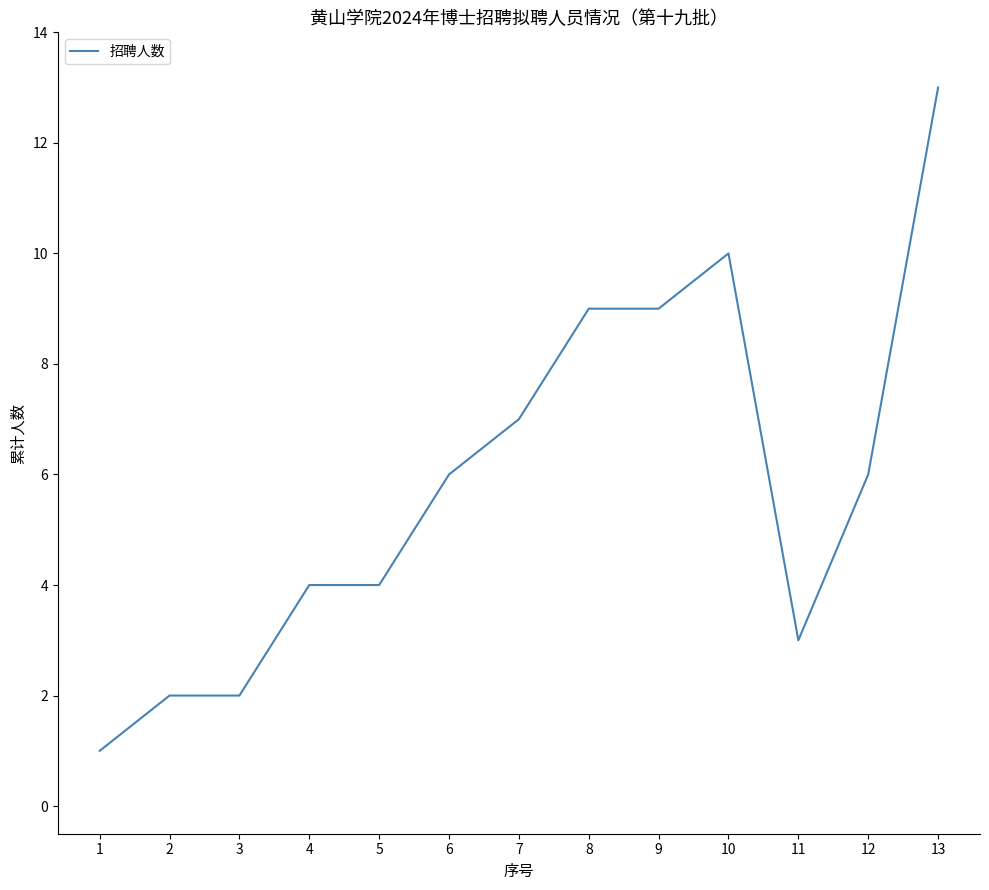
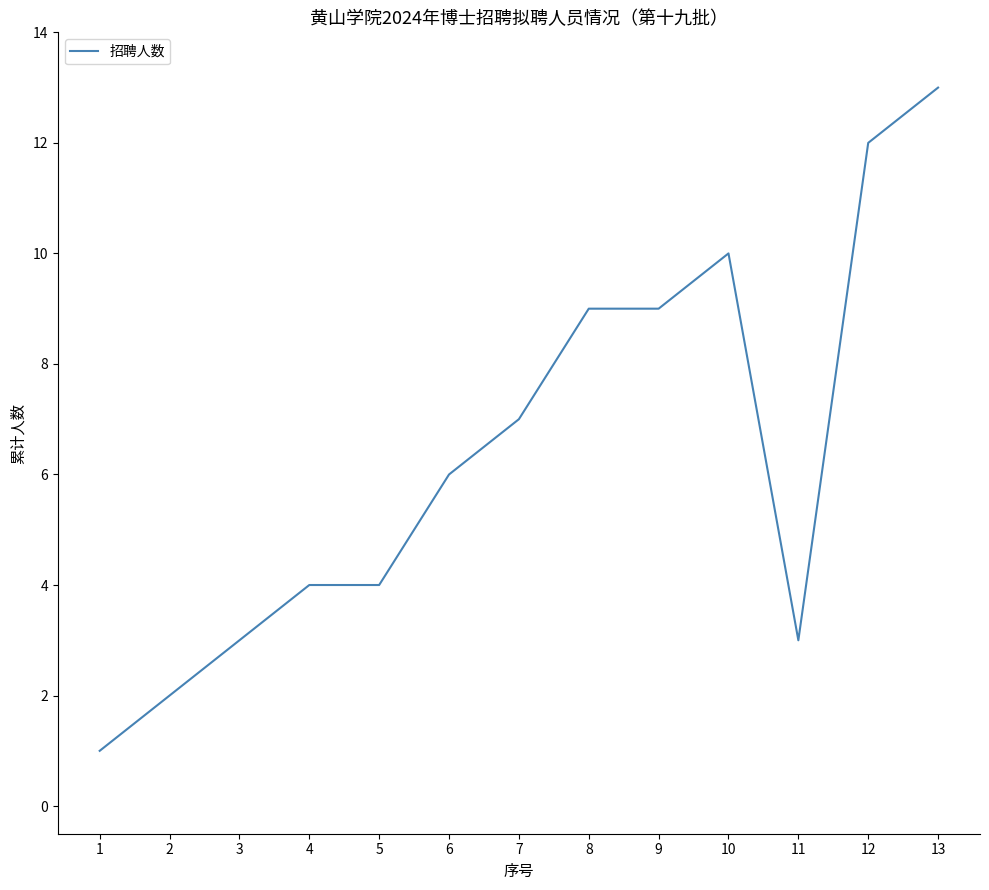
3: 2 -> 3
12: 6 -> 12
